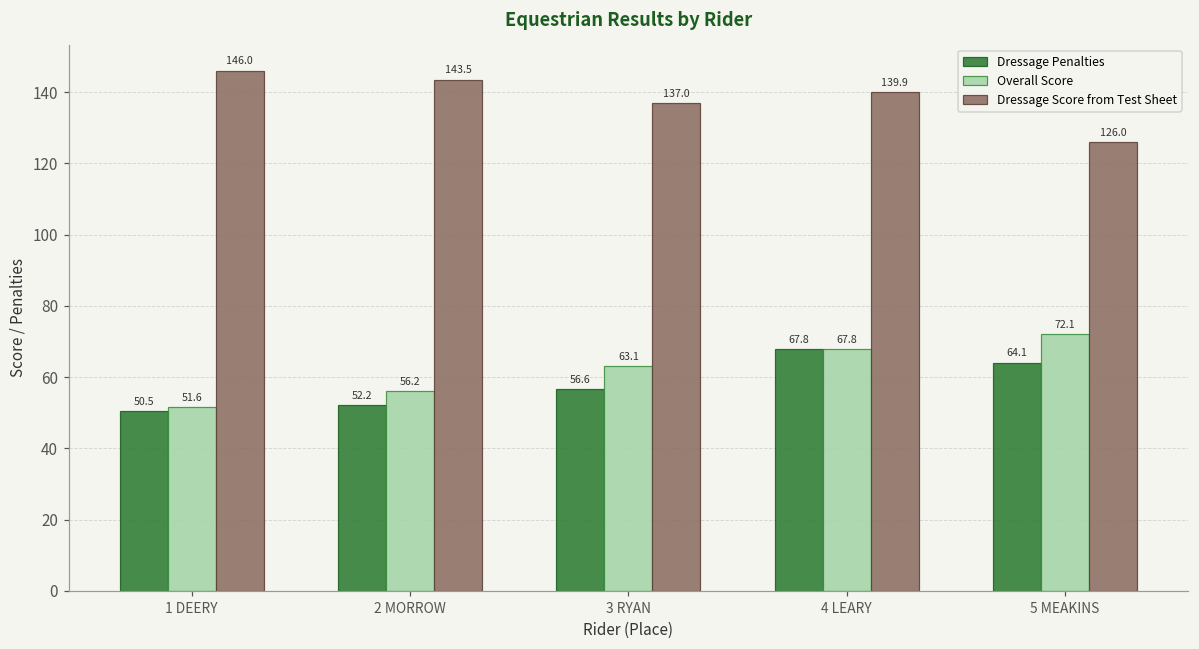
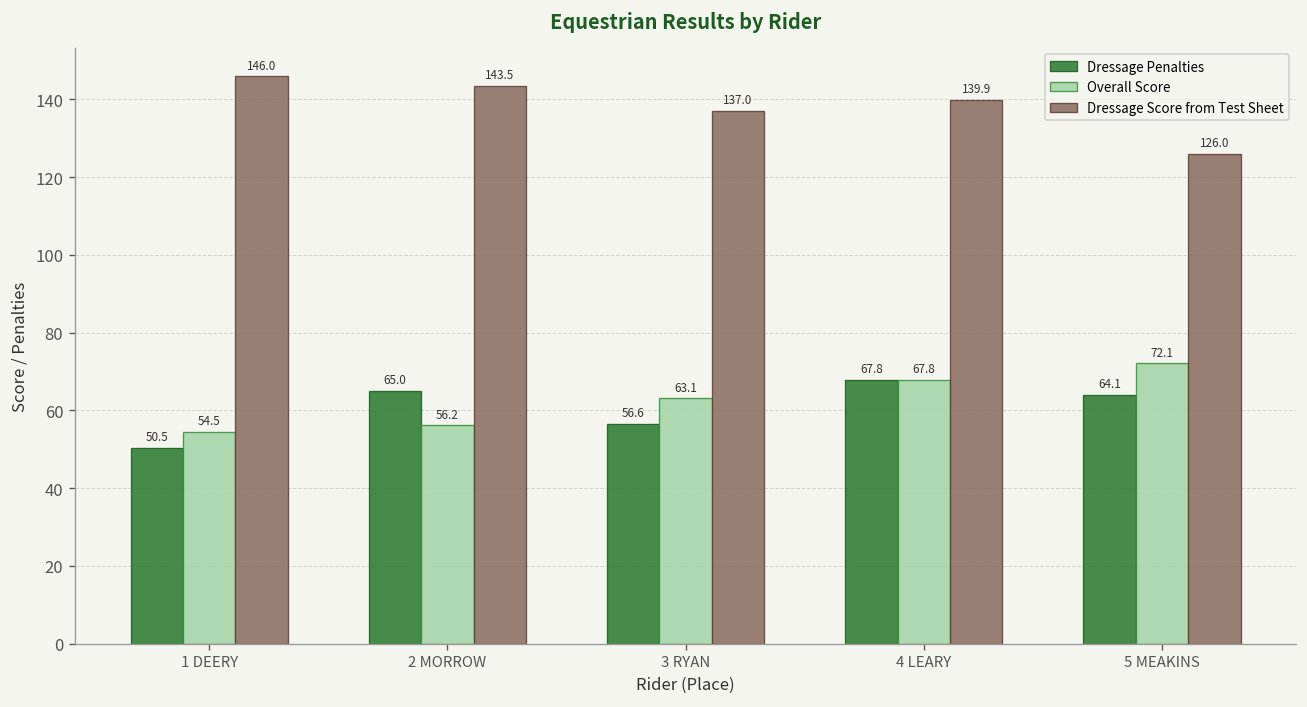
Overall Score, 1 DEERY: 51.6 -> 54.5
Dressage Penalties, 2 MORROW: 52.2 -> 65.0
